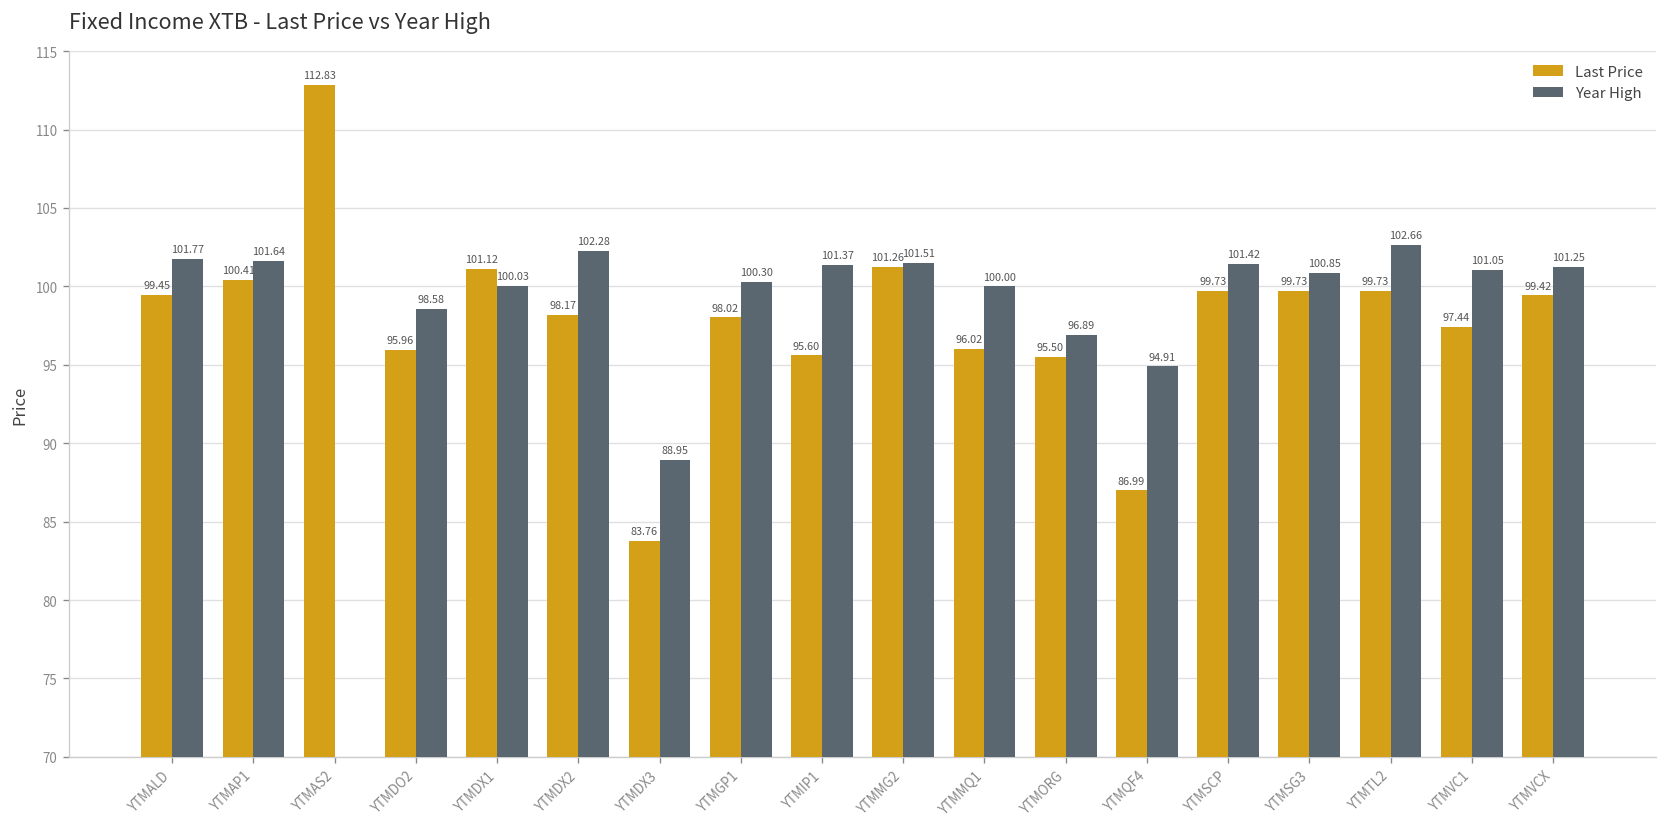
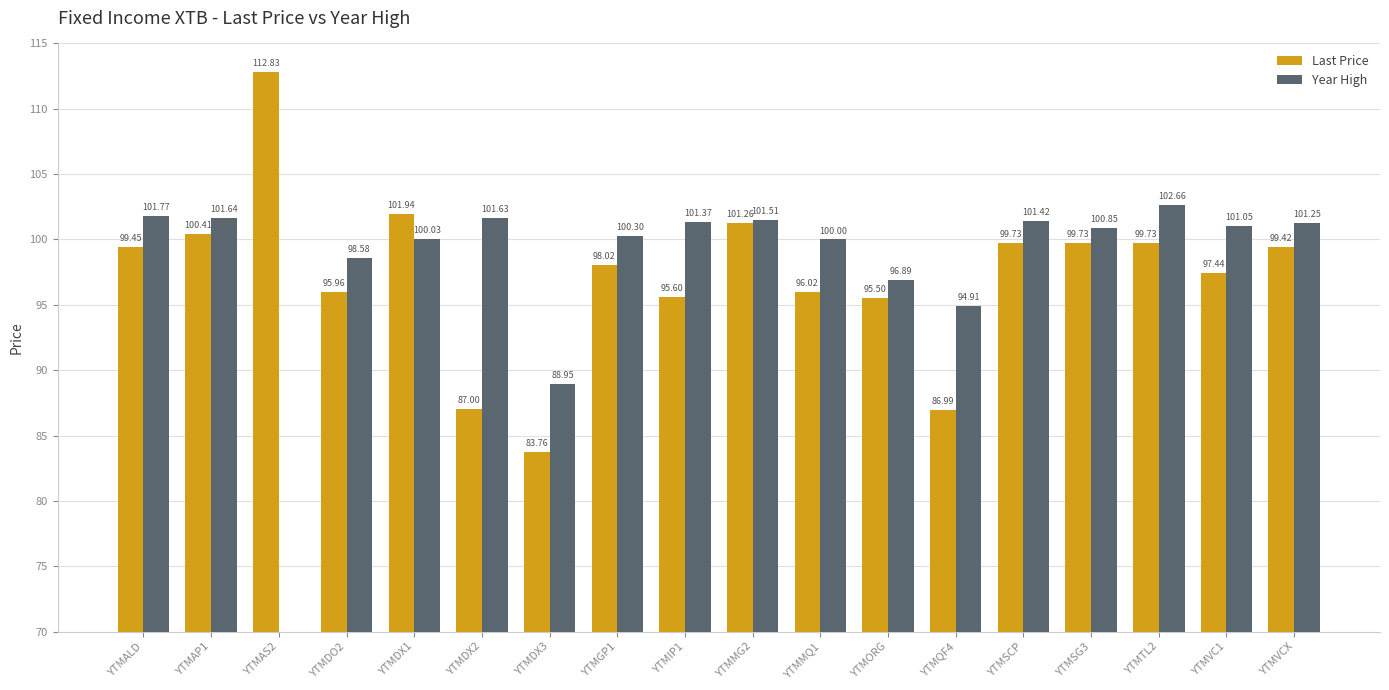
Last Price, YTMDX1: 101.12 -> 101.94
Last Price, YTMDX2: 98.17 -> 87.00
Year High, YTMDX2: 102.28 -> 101.63
